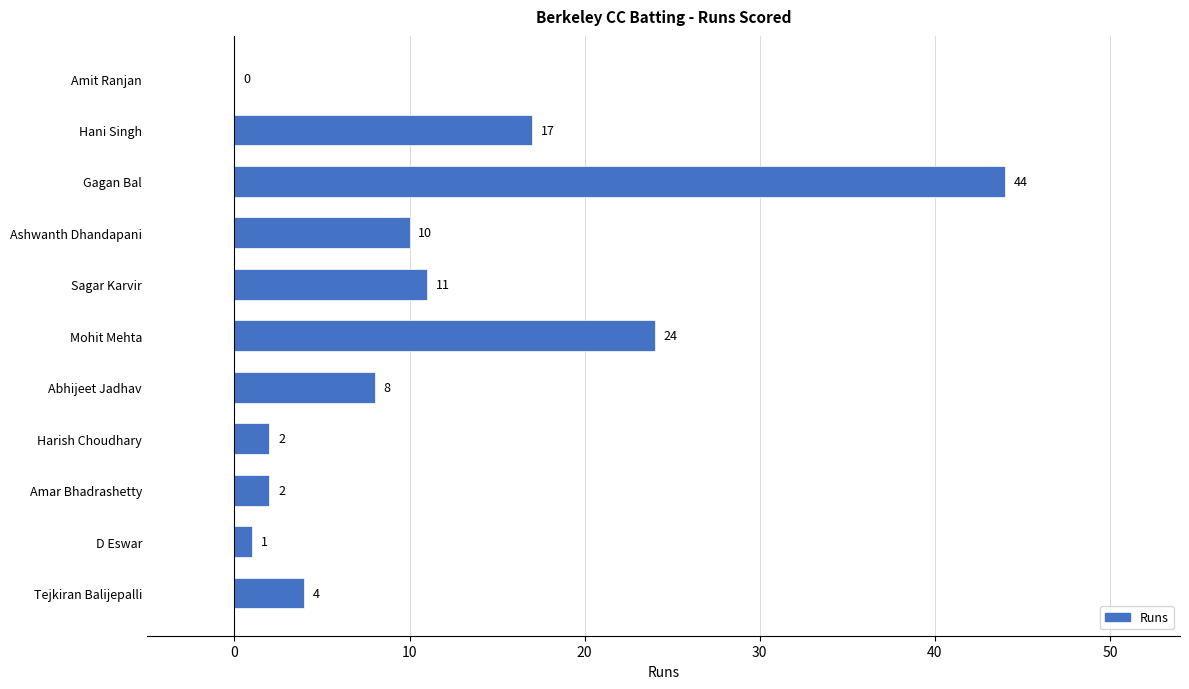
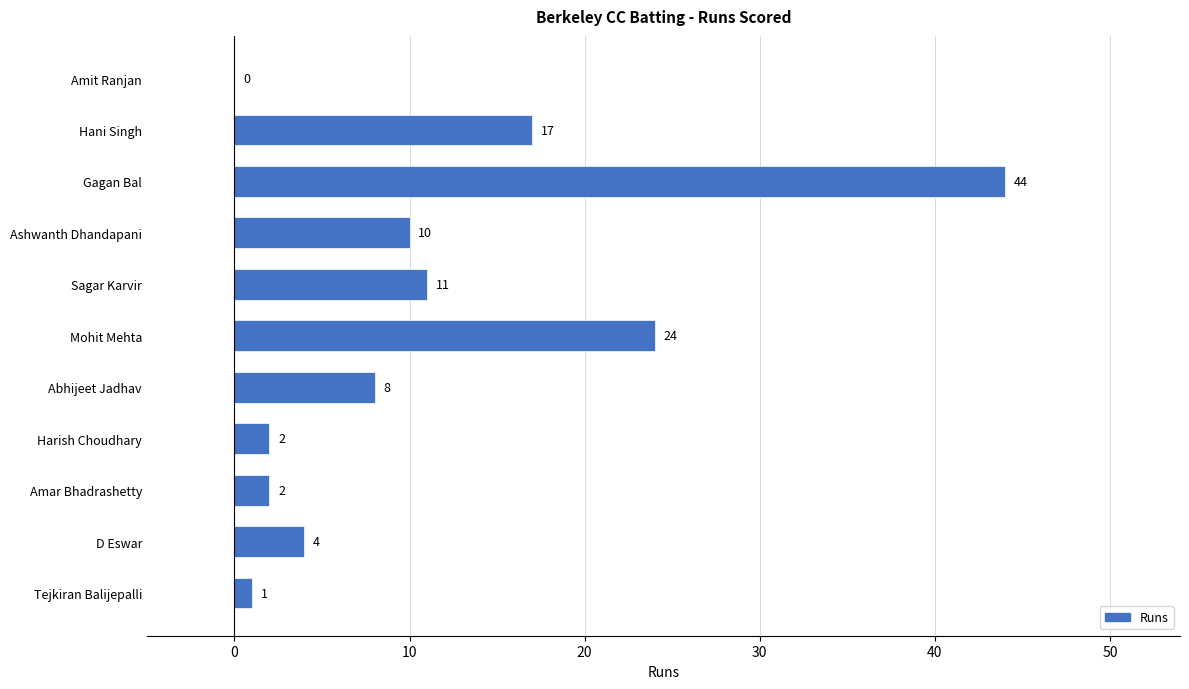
D Eswar: 1 -> 4
Tejkiran Balijepalli: 4 -> 1
